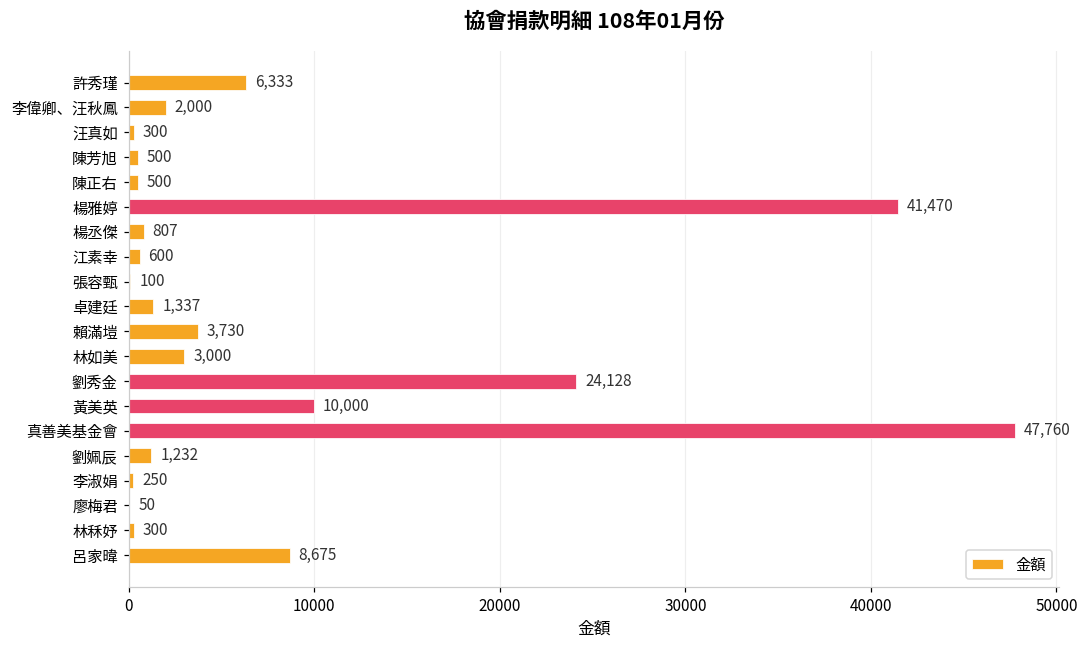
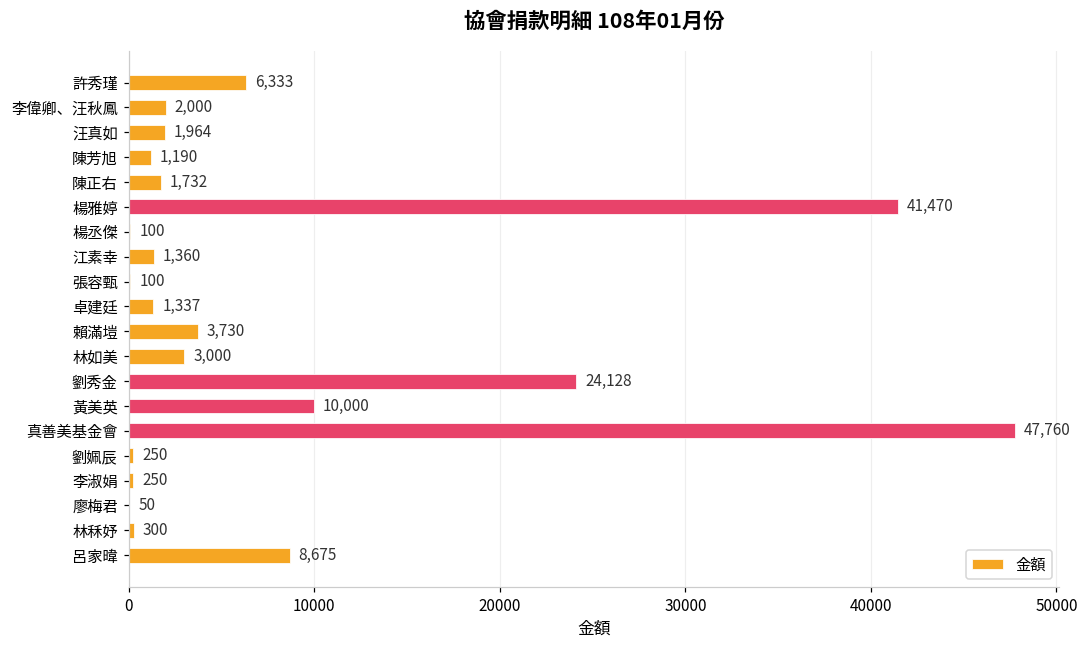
汪真如: 300 -> 1,964
陳芳旭: 500 -> 1,190
陳正右: 500 -> 1,732
楊丞傑: 807 -> 100
江素幸: 600 -> 1,360
劉姵辰: 1,232 -> 250
